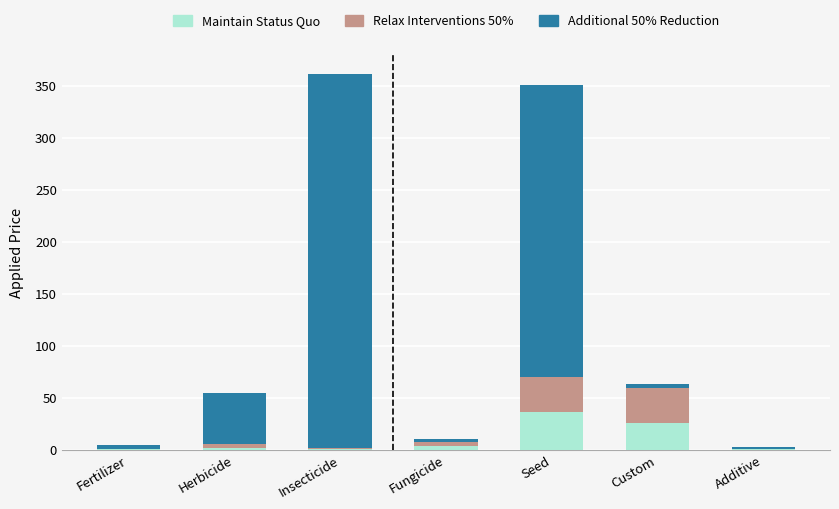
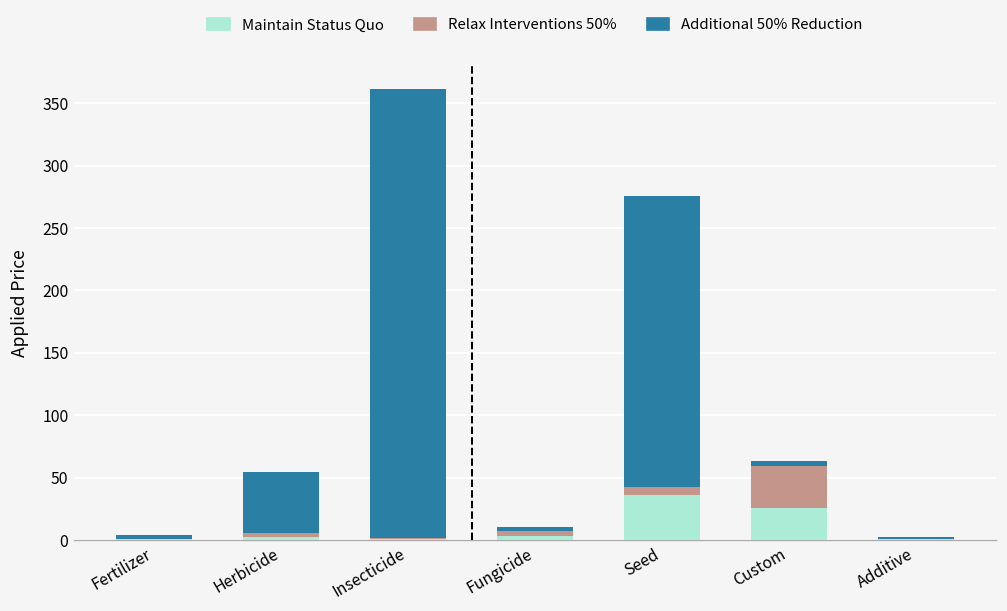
Relax Interventions 50%, Seed: 34 -> 6
Additional 50% Reduction, Seed: 280 -> 234
